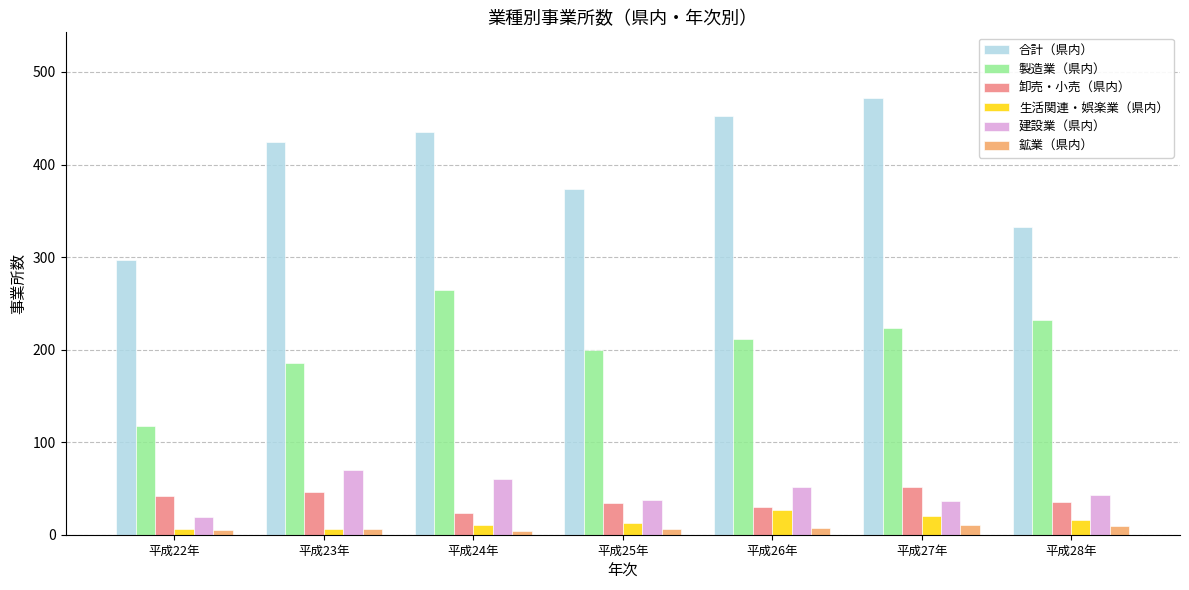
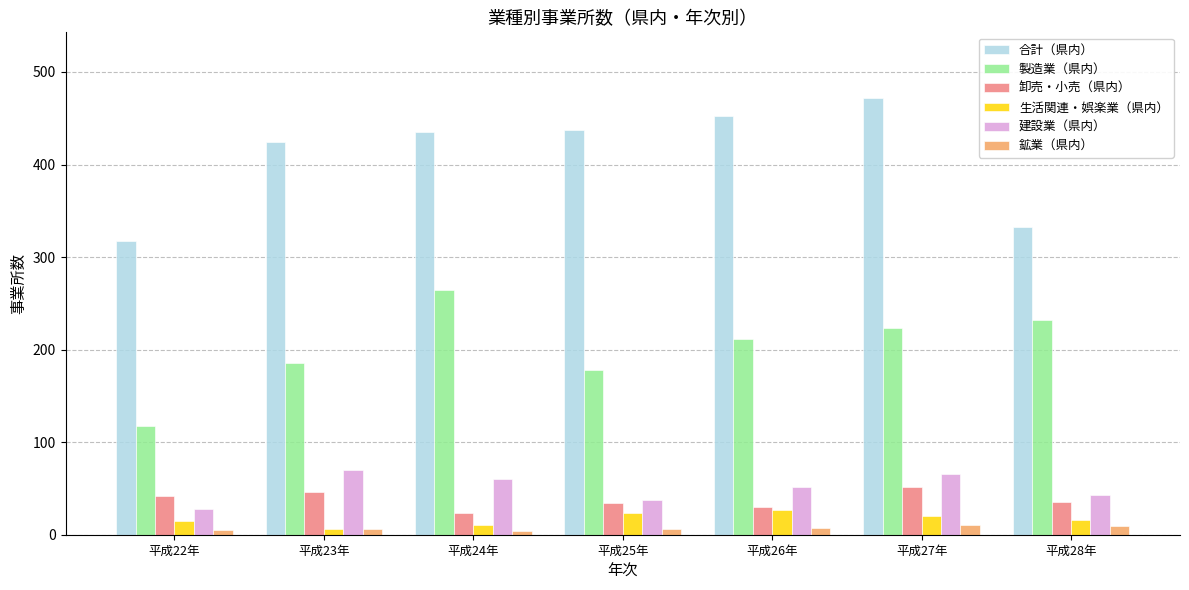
合計（県内）, 平成22年: 300 -> 320
生活関連・娯楽業（県内）, 平成22年: 10 -> 20
建設業（県内）, 平成22年: 20 -> 30
合計（県内）, 平成25年: 370 -> 440
製造業（県内）, 平成25年: 200 -> 180
生活関連・娯楽業（県内）, 平成25年: 10 -> 20
建設業（県内）, 平成27年: 40 -> 70
